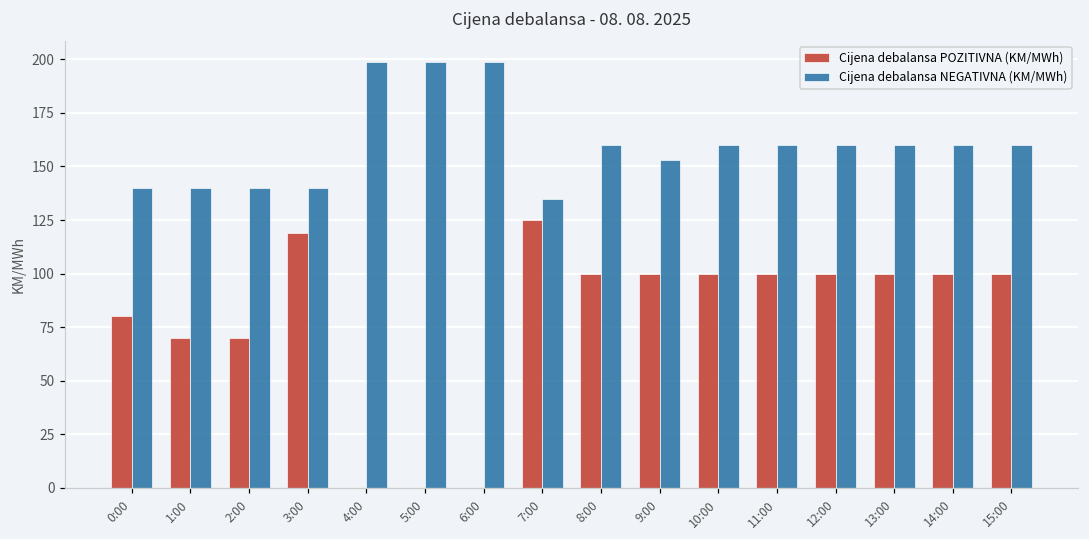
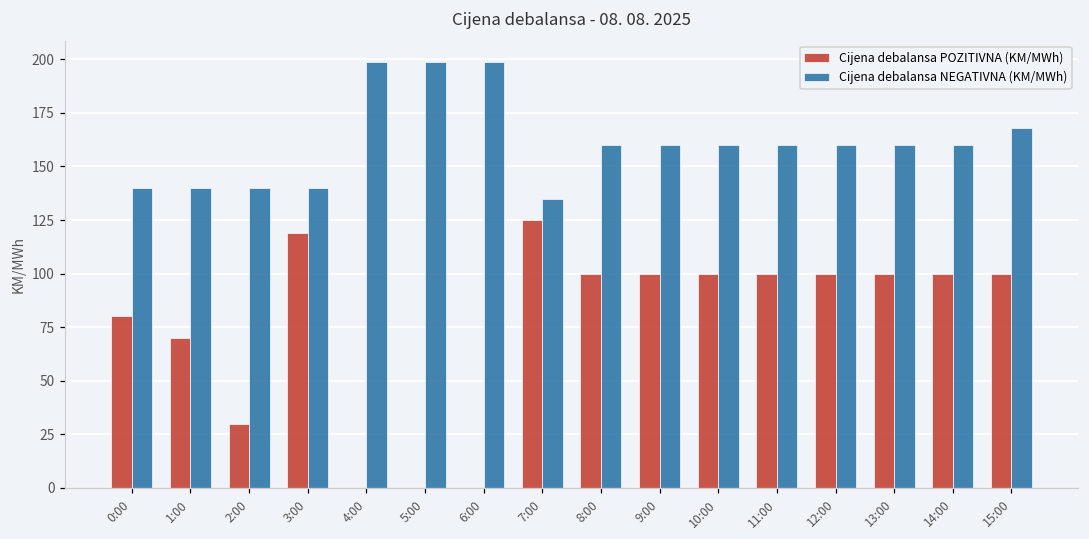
Cijena debalansa POZITIVNA (KM/MWh), 2:00: 70 -> 30
Cijena debalansa NEGATIVNA (KM/MWh), 9:00: 153 -> 160
Cijena debalansa NEGATIVNA (KM/MWh), 15:00: 160 -> 168
